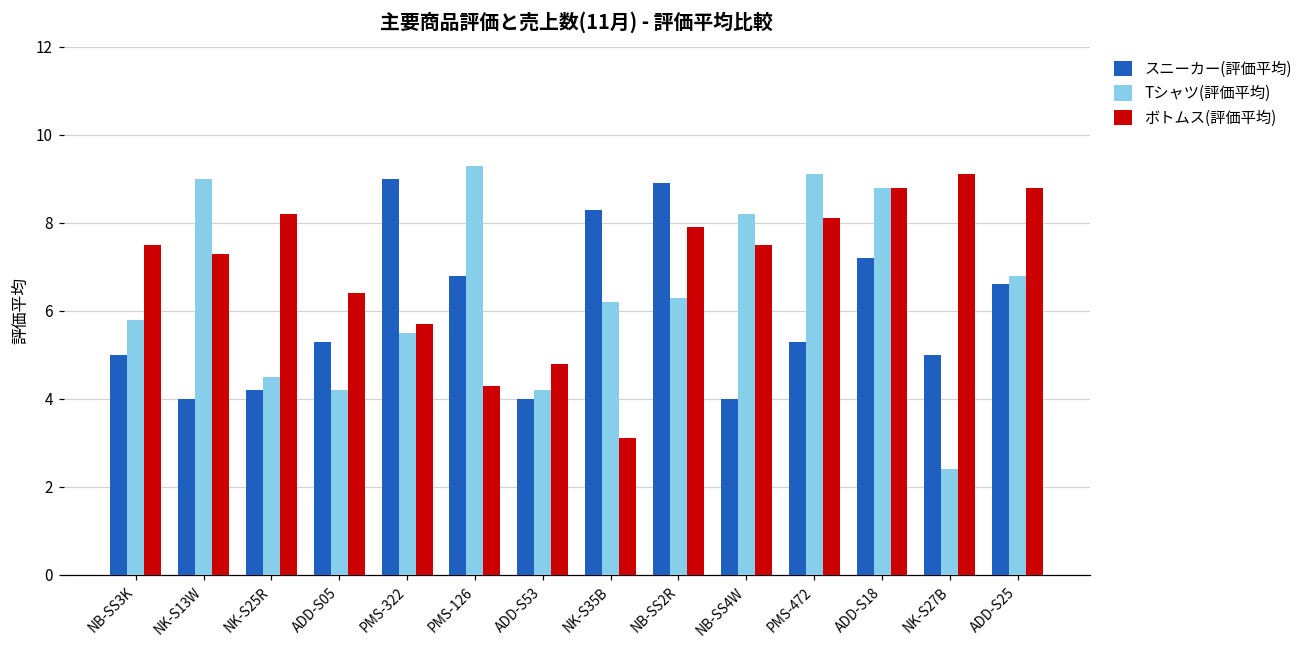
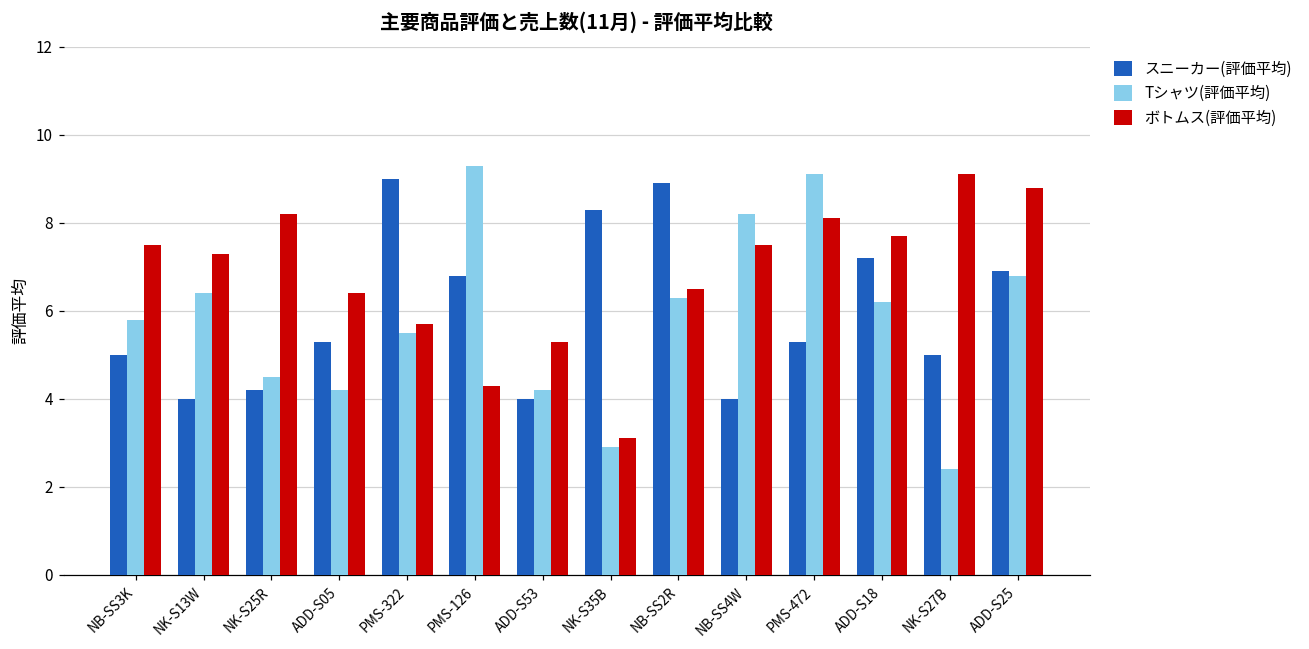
Tシャツ(評価平均), NK-S13W: 9.0 -> 6.4
ボトムス(評価平均), ADD-S53: 4.8 -> 5.3
Tシャツ(評価平均), NK-S35B: 6.2 -> 2.9
ボトムス(評価平均), NB-SS2R: 7.9 -> 6.5
Tシャツ(評価平均), ADD-S18: 8.8 -> 6.2
ボトムス(評価平均), ADD-S18: 8.8 -> 7.7
スニーカー(評価平均), ADD-S25: 6.6 -> 6.9
